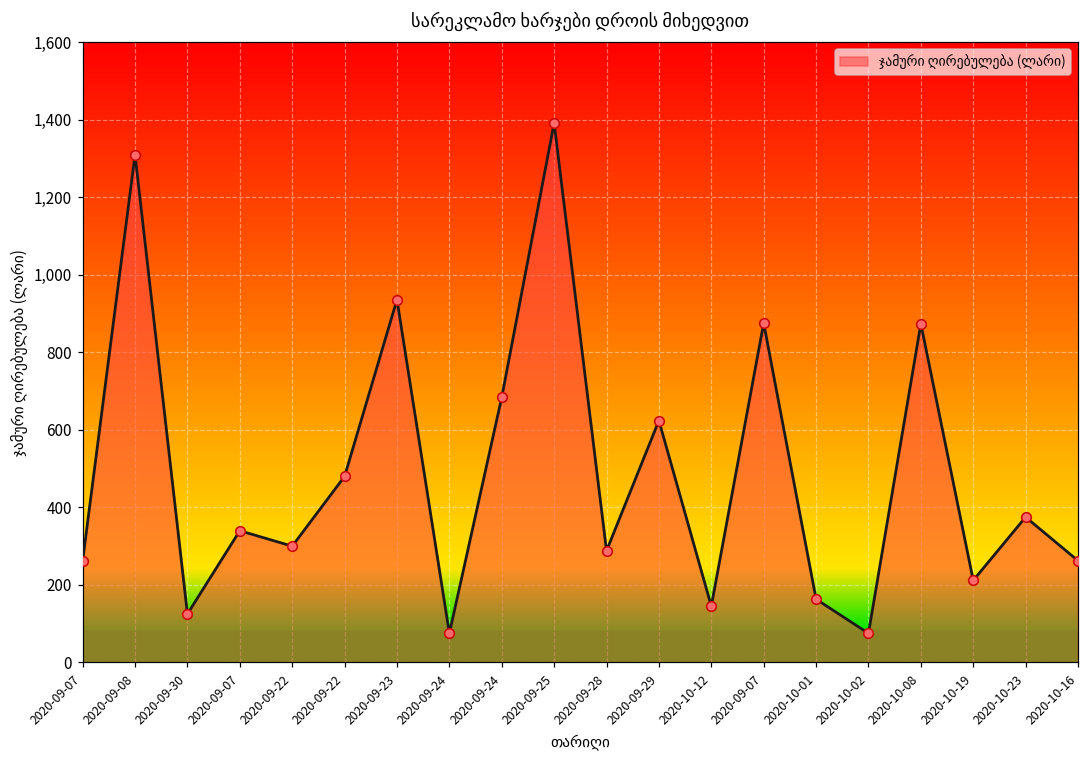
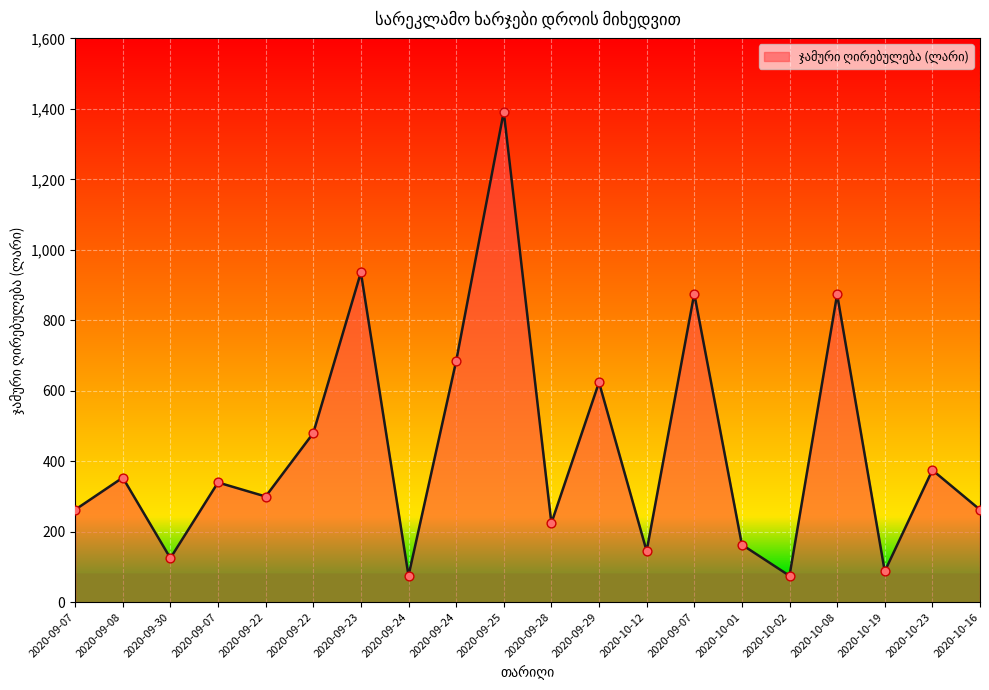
2020-09-08: 1,310 -> 350
2020-09-28: 290 -> 220
2020-10-19: 210 -> 90
